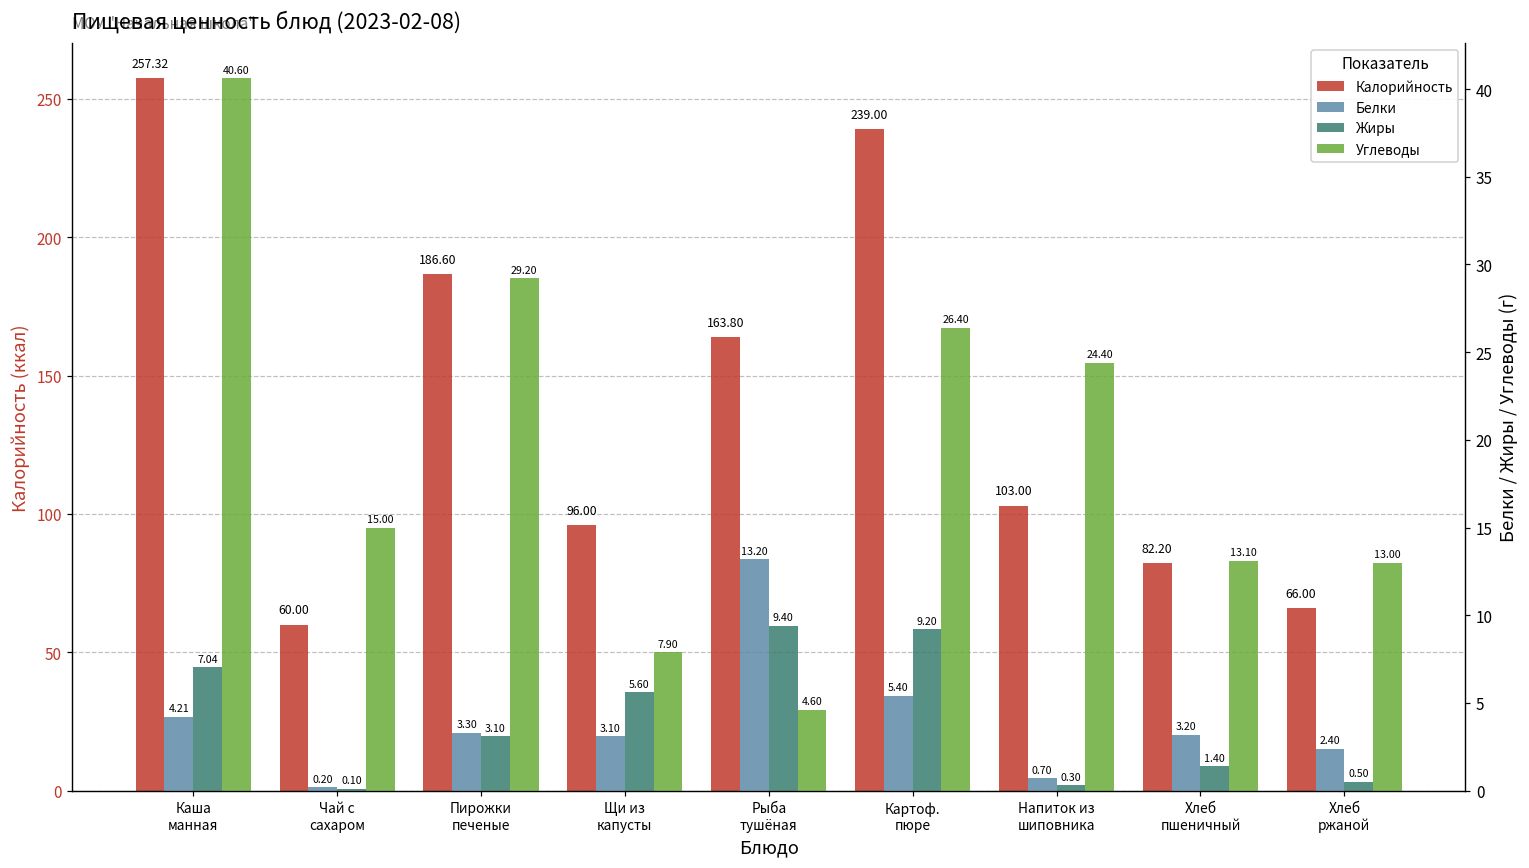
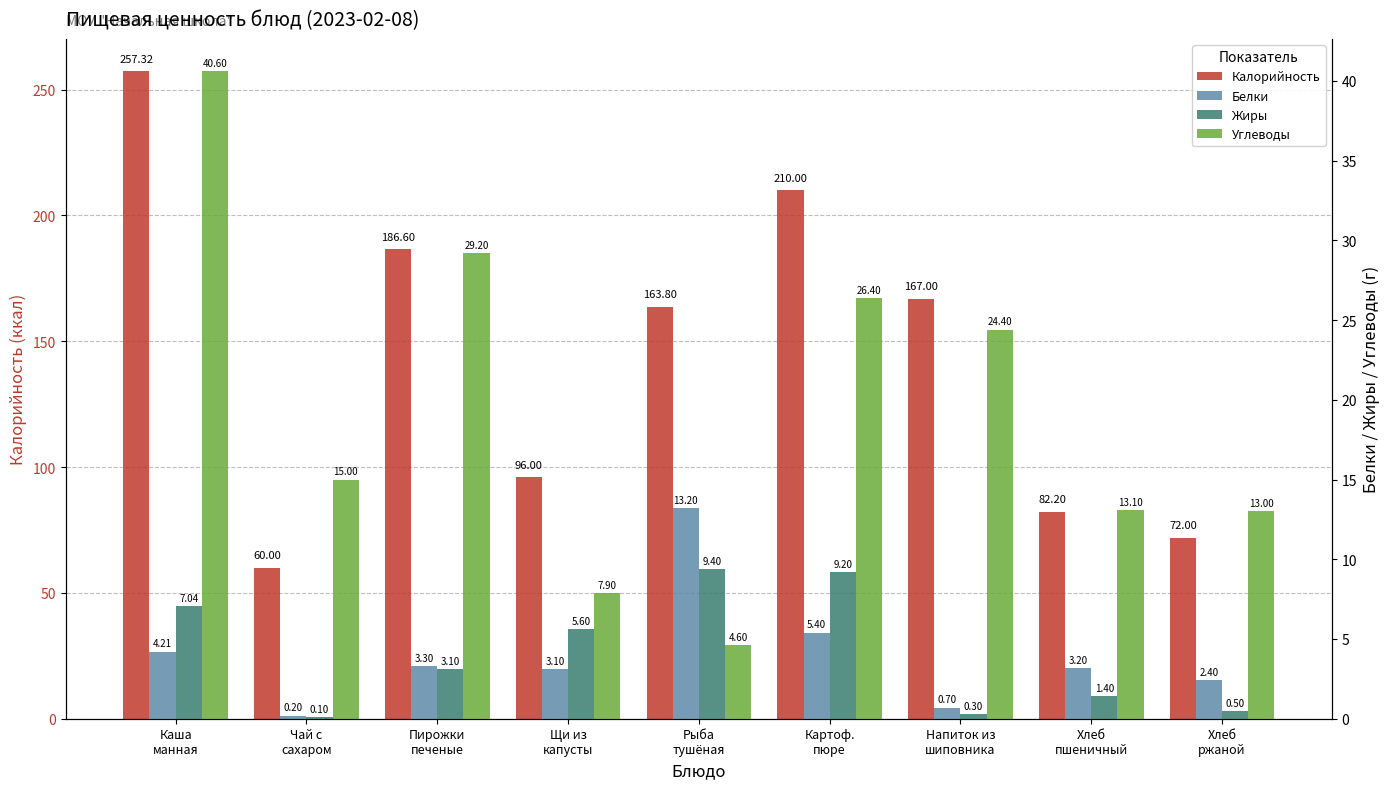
Калорийность, Картоф. пюре: 239.00 -> 210.00
Калорийность, Напиток из шиповника: 103.00 -> 167.00
Калорийность, Хлеб ржаной: 66.00 -> 72.00
